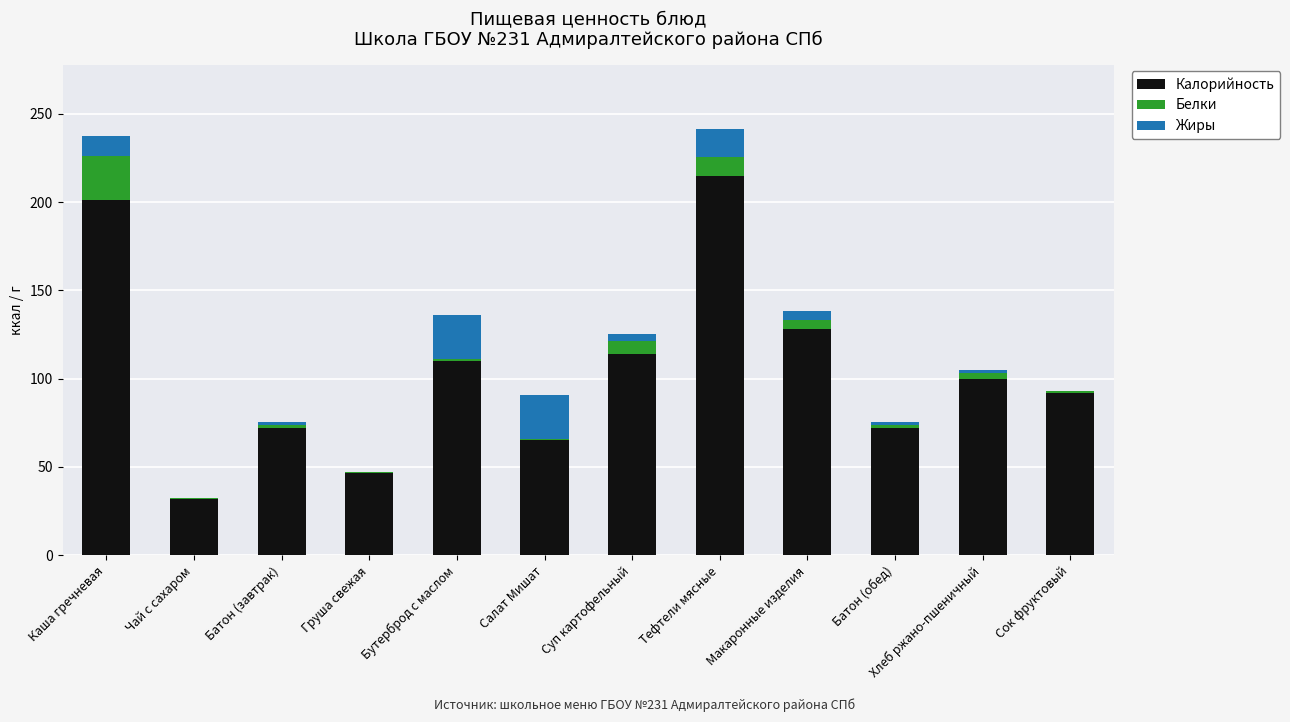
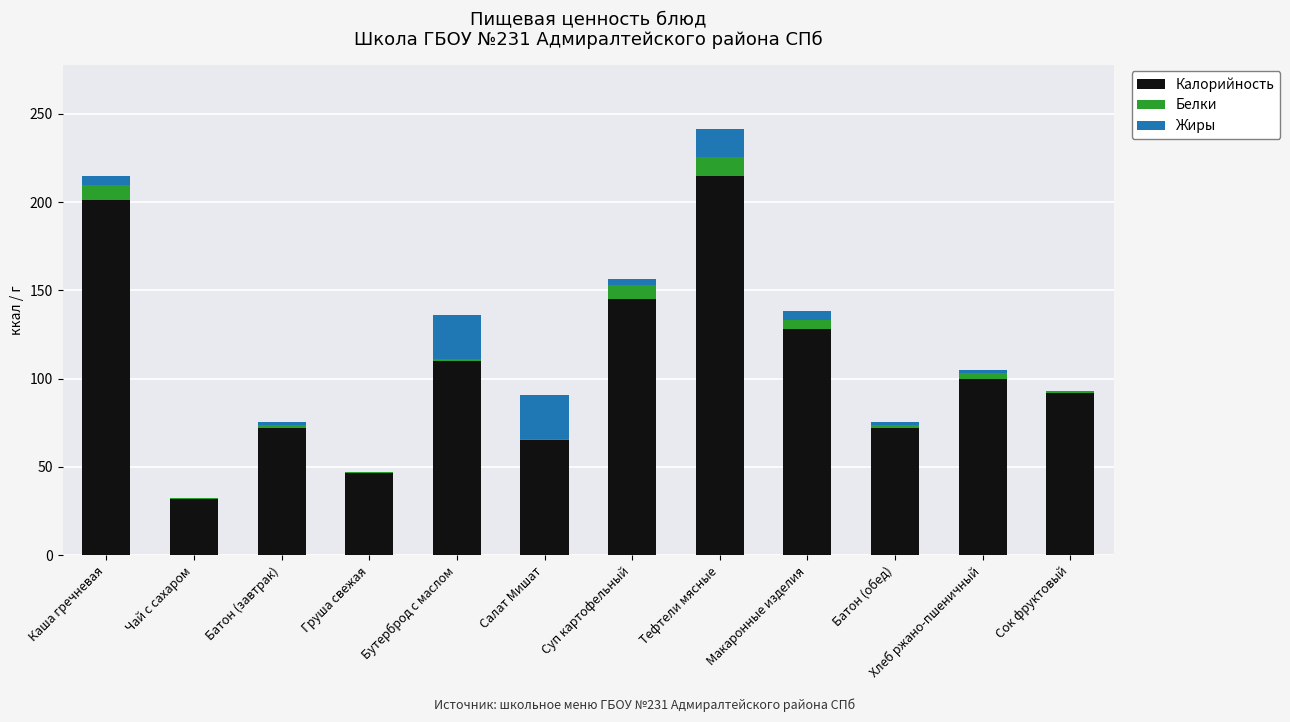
Белки, Каша гречневая: 25 -> 9
Жиры, Каша гречневая: 12 -> 5
Калорийность, Суп картофельный: 114 -> 145
